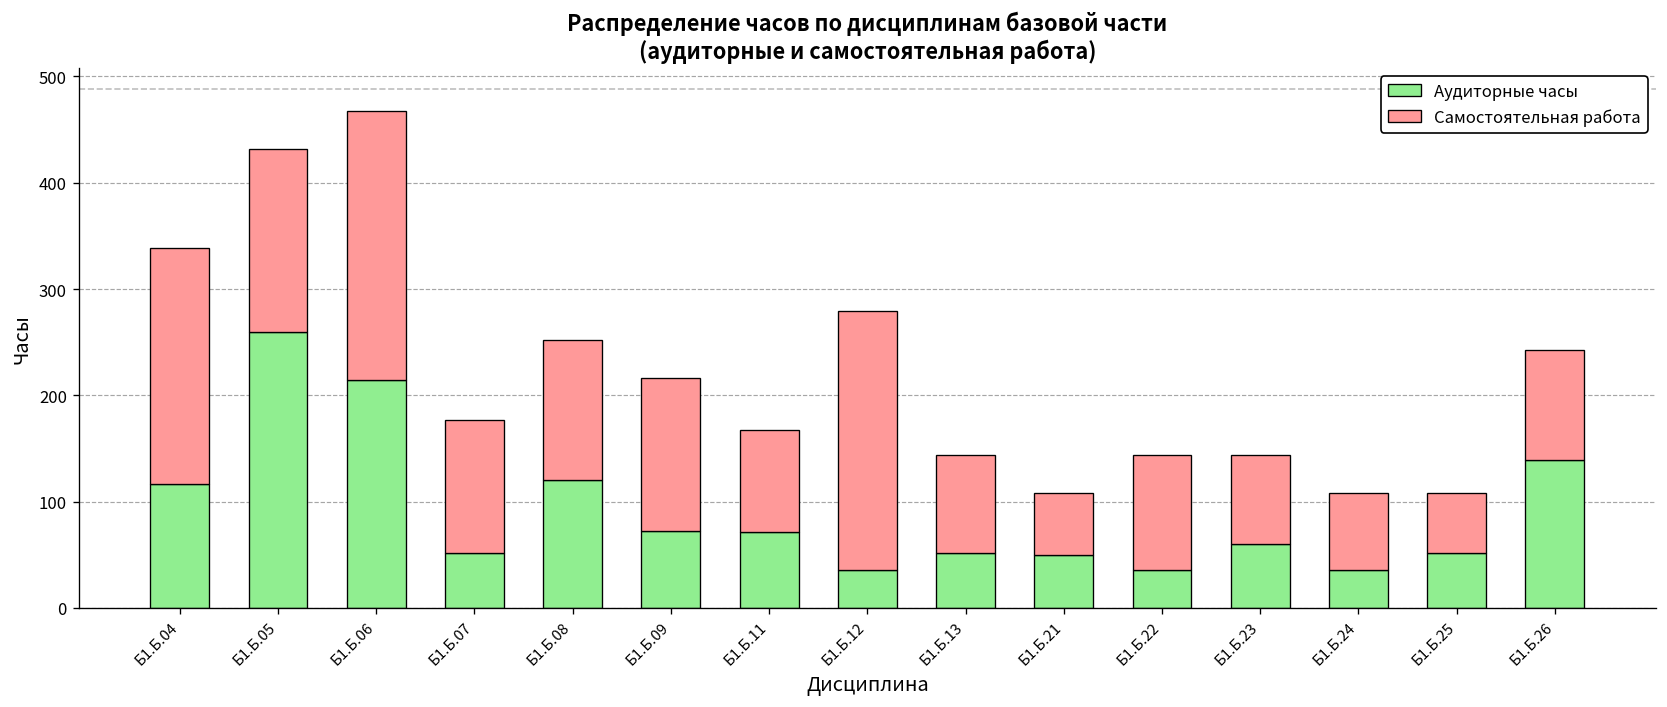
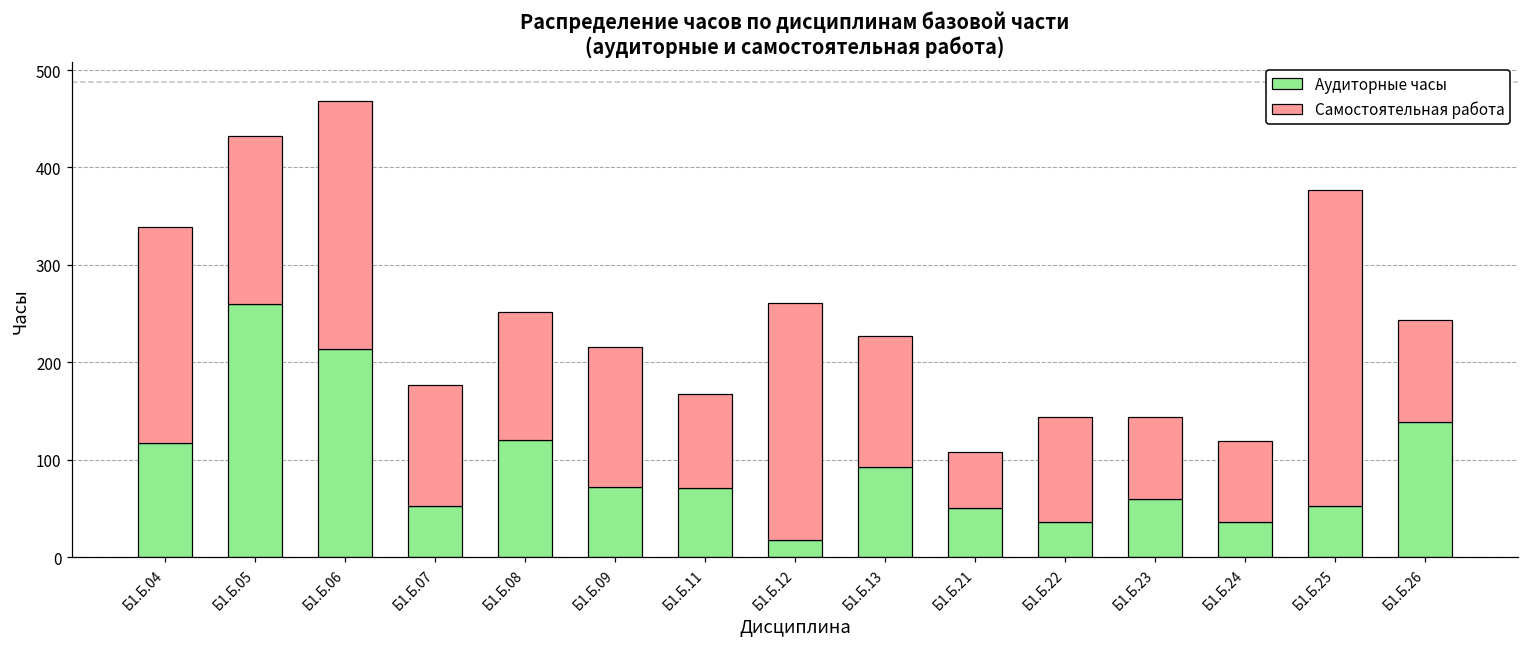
Аудиторные часы, Б1.Б.12: 40 -> 20
Аудиторные часы, Б1.Б.13: 50 -> 90
Самостоятельная работа, Б1.Б.13: 90 -> 130
Самостоятельная работа, Б1.Б.24: 70 -> 80
Самостоятельная работа, Б1.Б.25: 60 -> 330
